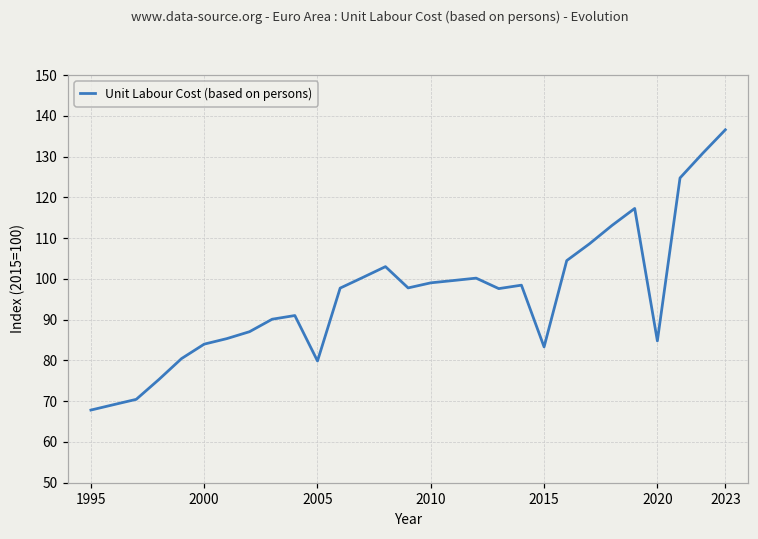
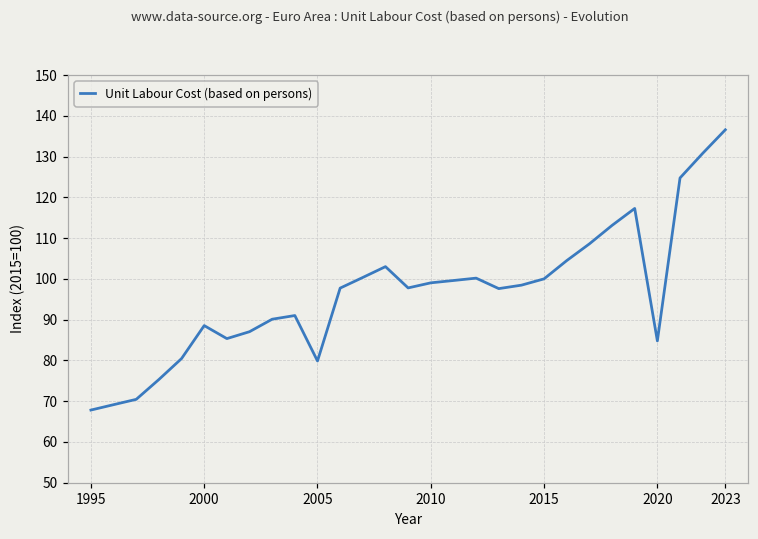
2000: 84 -> 89
2015: 83 -> 100
